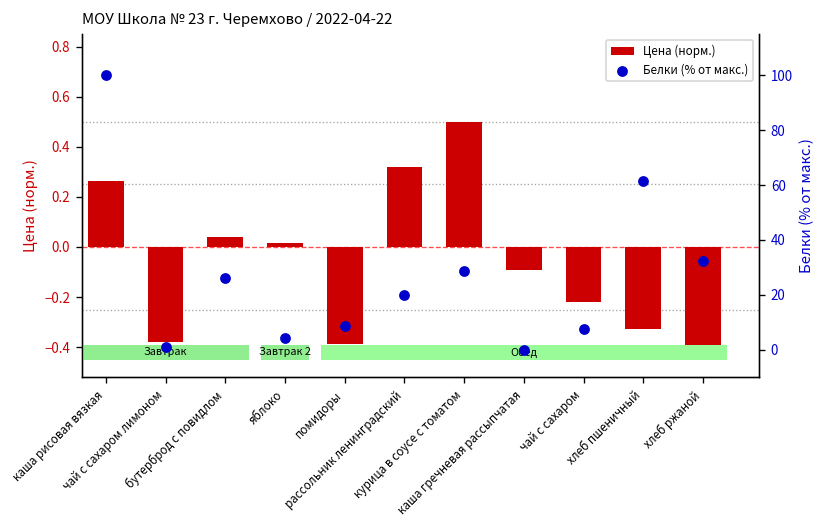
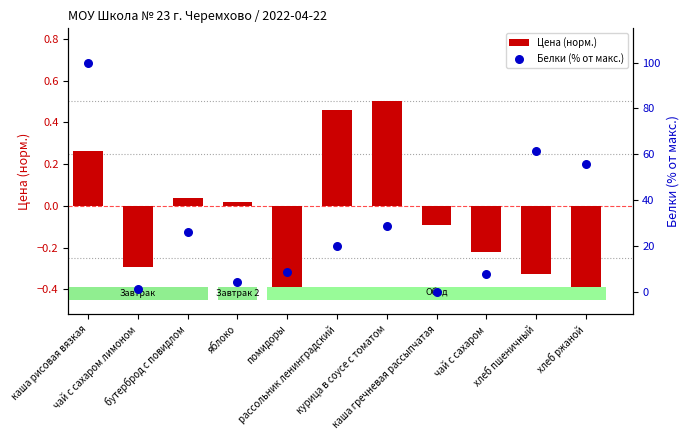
Цена (норм.), чай с сахаром лимоном: -0.38 -> -0.29
Цена (норм.), рассольник ленинградский: 0.32 -> 0.46
Белки (% от макс.), хлеб ржаной: 32 -> 56
